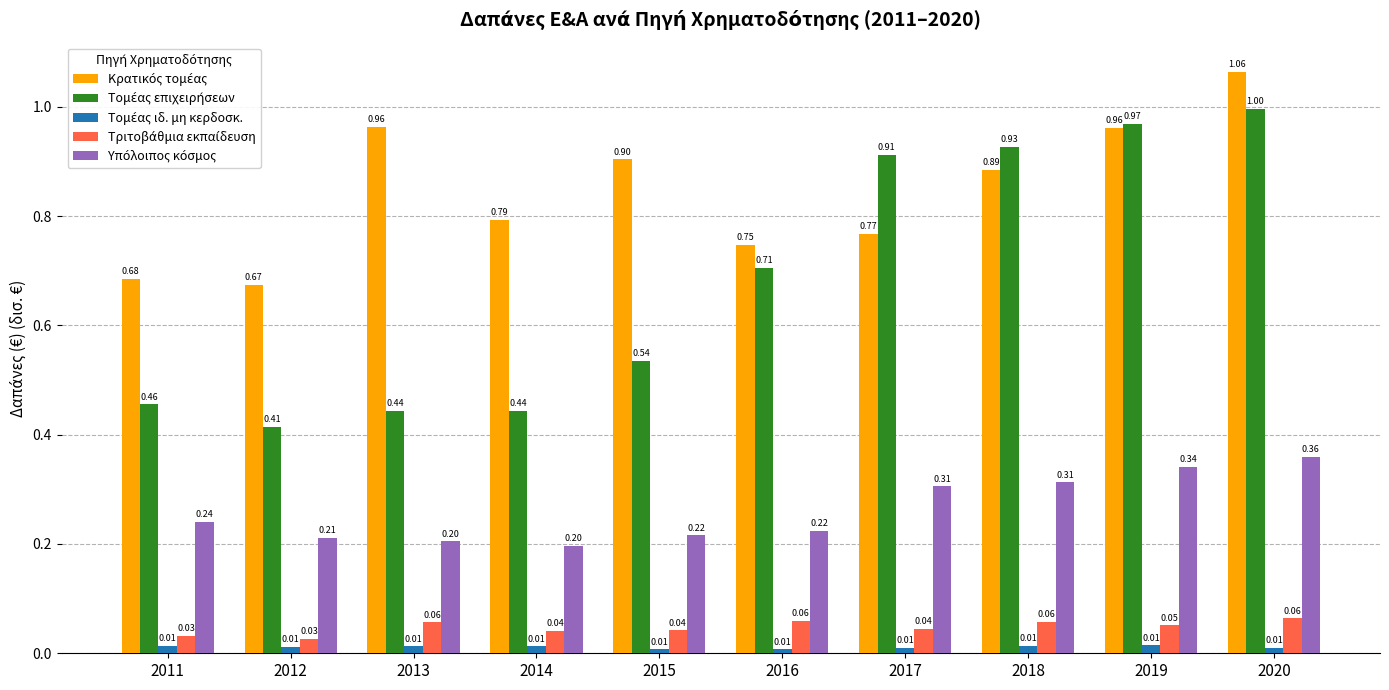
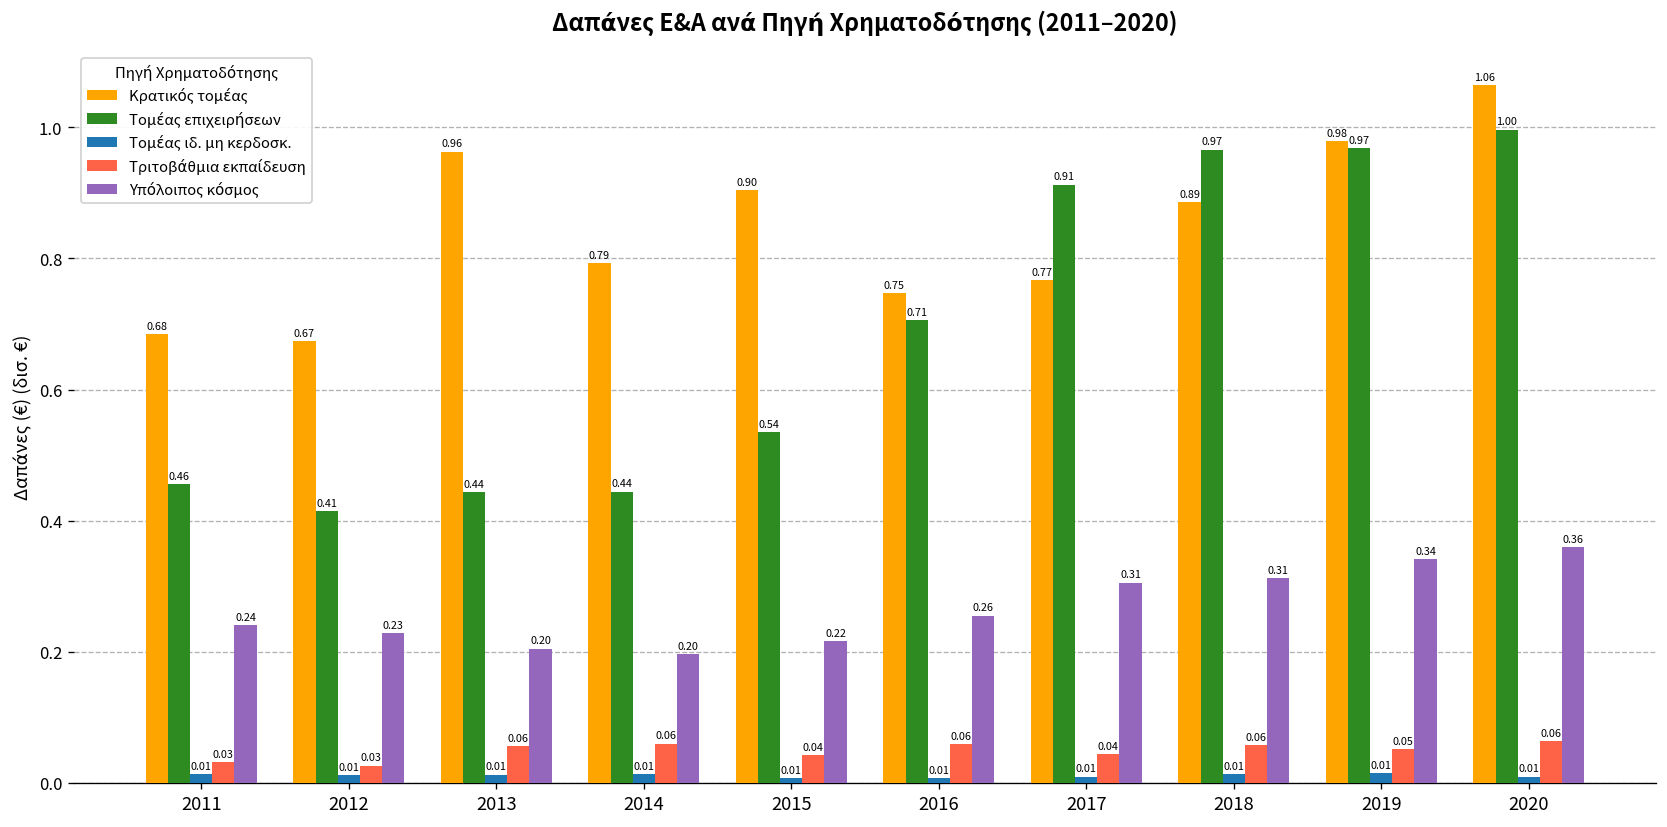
Υπόλοιπος κόσμος, 2012: 0.21 -> 0.23
Τριτοβάθμια εκπαίδευση, 2014: 0.04 -> 0.06
Υπόλοιπος κόσμος, 2016: 0.22 -> 0.26
Τομέας επιχειρήσεων, 2018: 0.93 -> 0.97
Κρατικός τομέας, 2019: 0.96 -> 0.98
